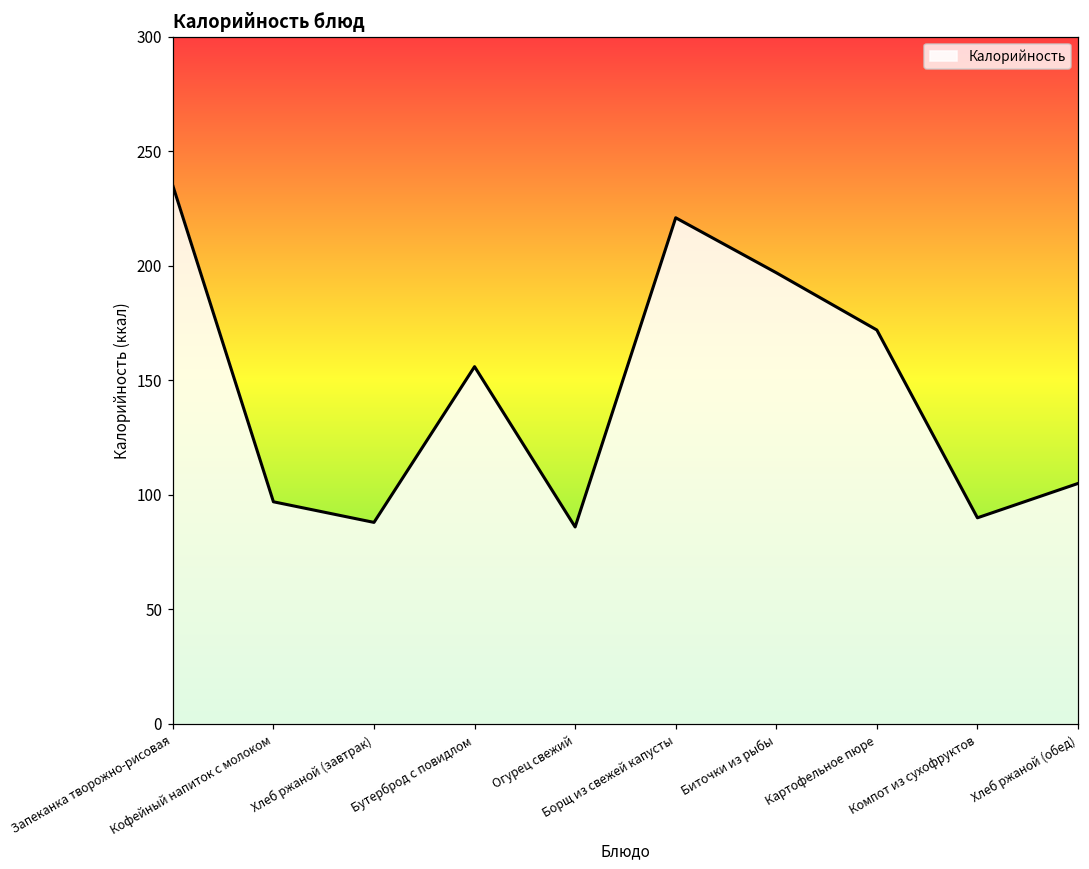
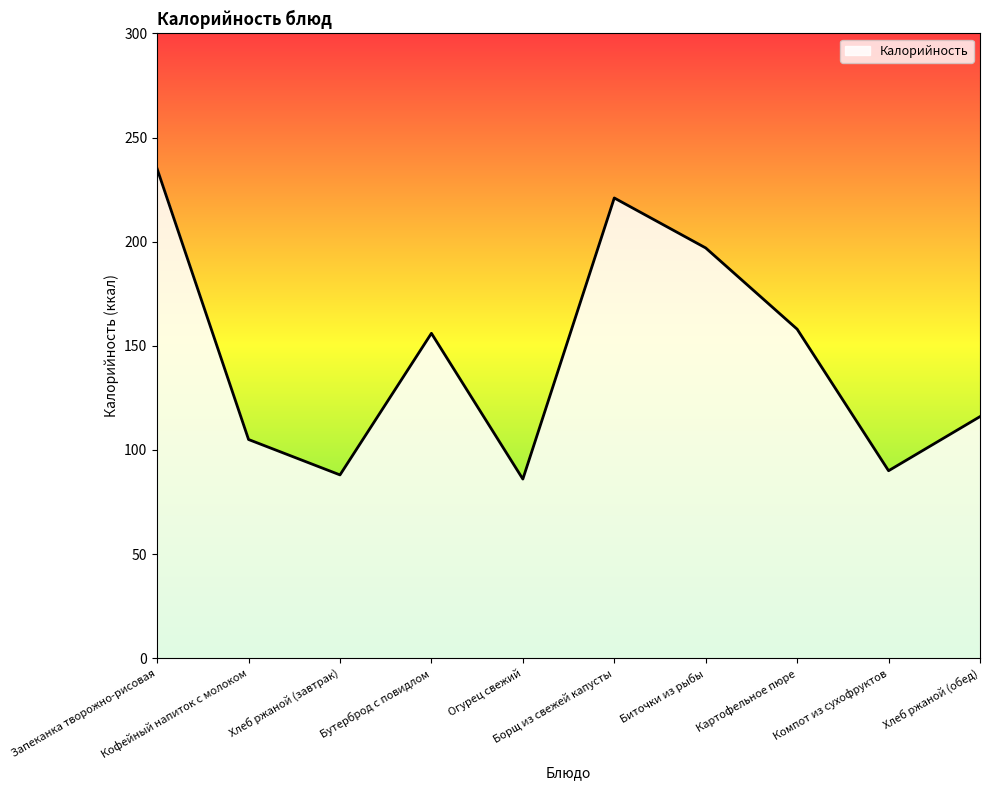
Кофейный напиток с молоком: 97 -> 105
Картофельное пюре: 172 -> 158
Хлеб ржаной (обед): 105 -> 116
